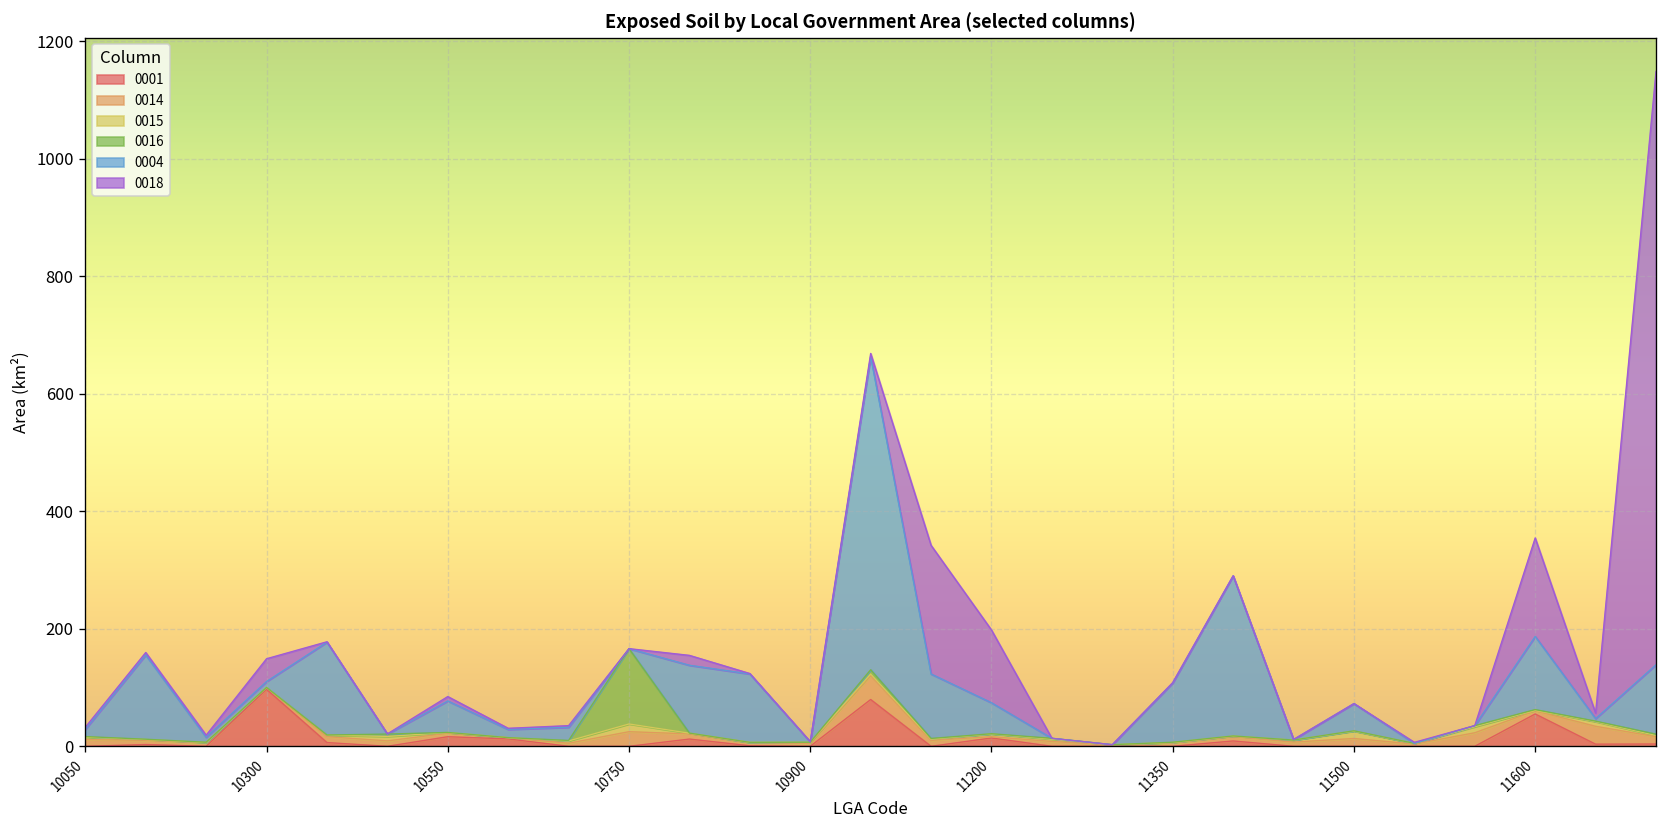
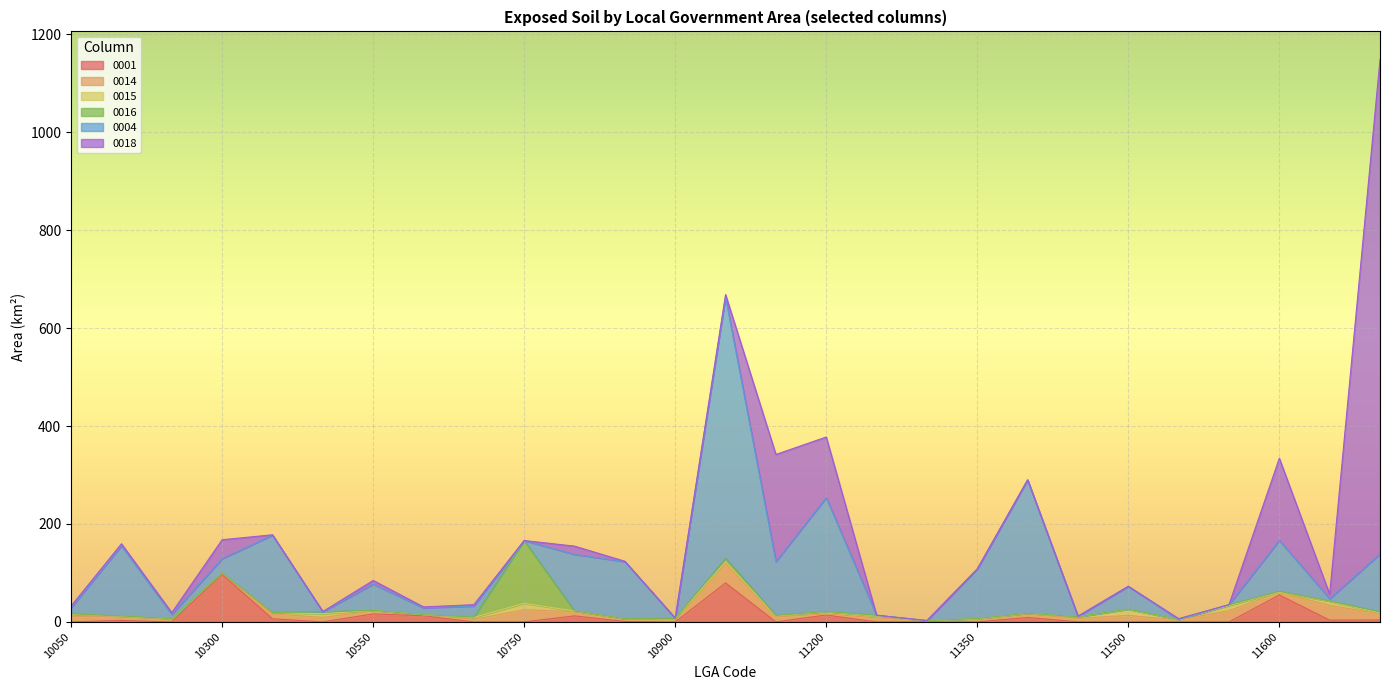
0004, 10300: 10 -> 30
0004, 11200: 50 -> 230
0004, 11600: 120 -> 100
